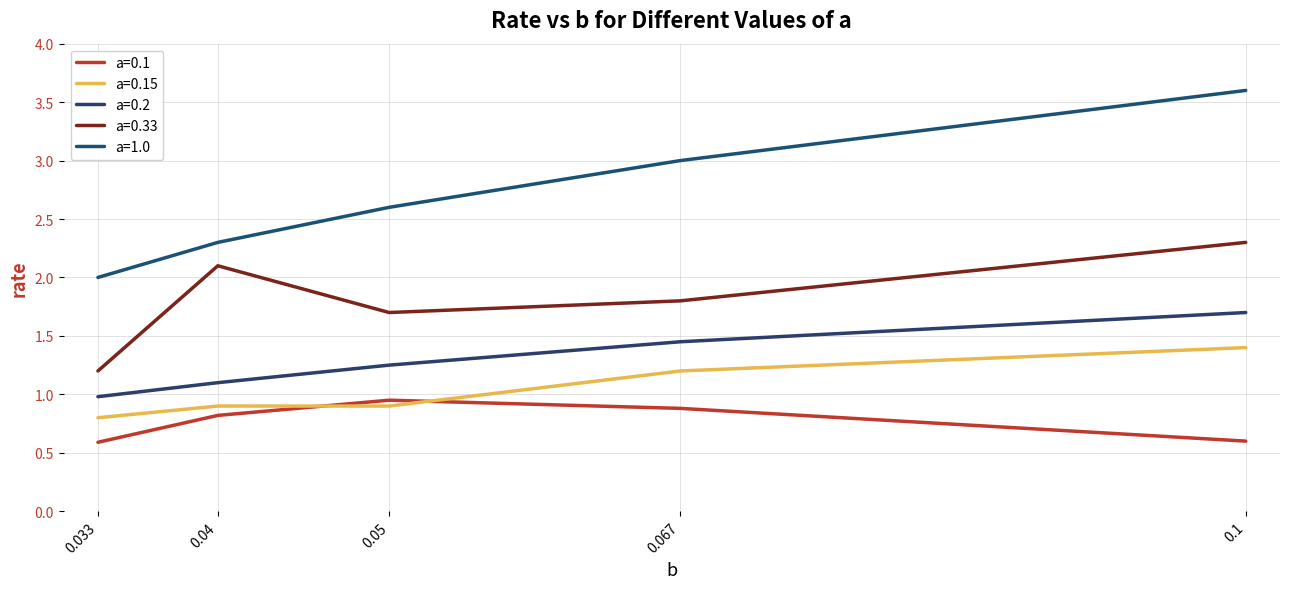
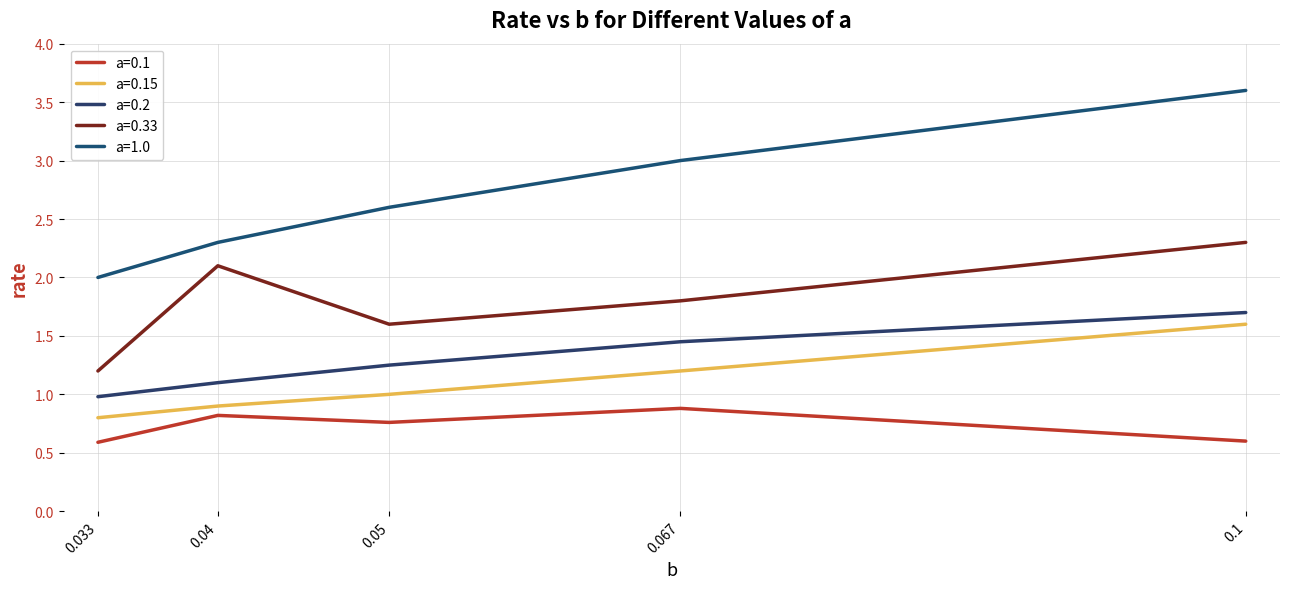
a=0.1, 0.05: 0.95 -> 0.76
a=0.15, 0.05: 0.9 -> 1.0
a=0.33, 0.05: 1.7 -> 1.6
a=0.15, 0.1: 1.4 -> 1.6
